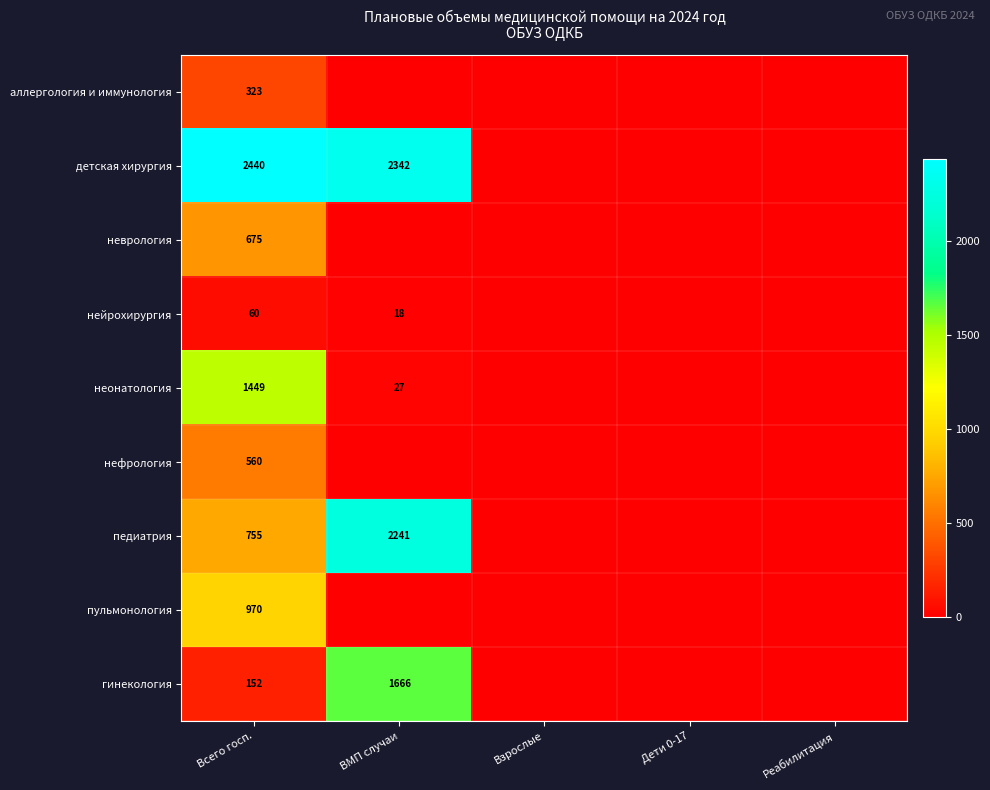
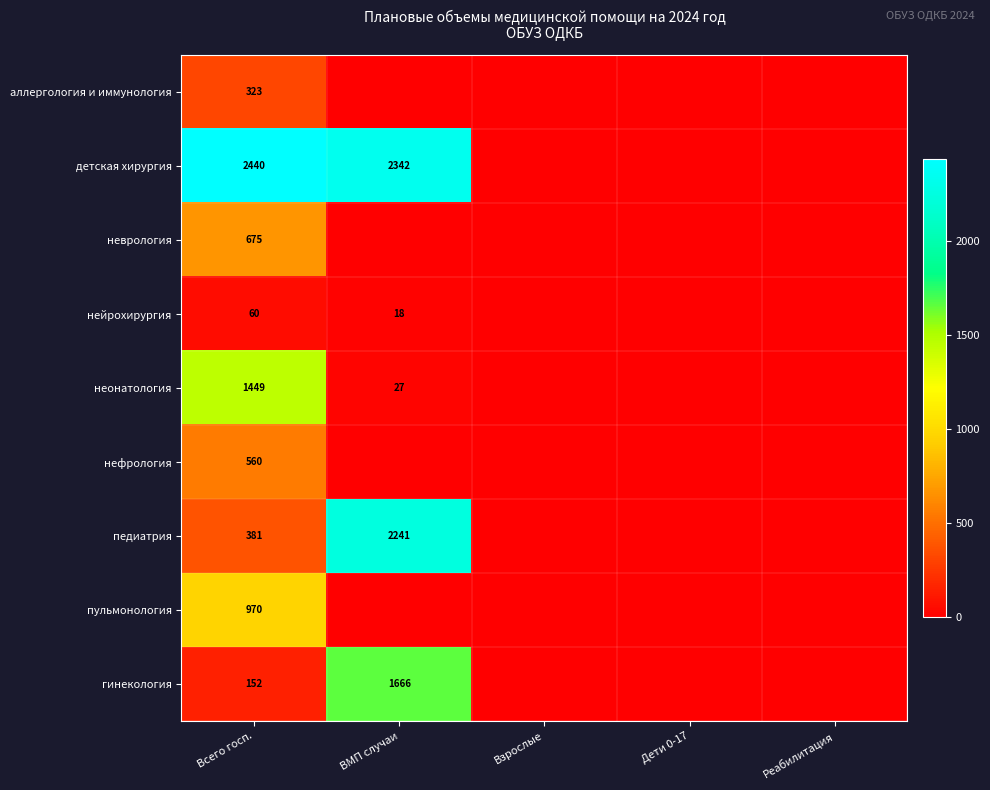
педиатрия, Всего госп.: 755 -> 381
